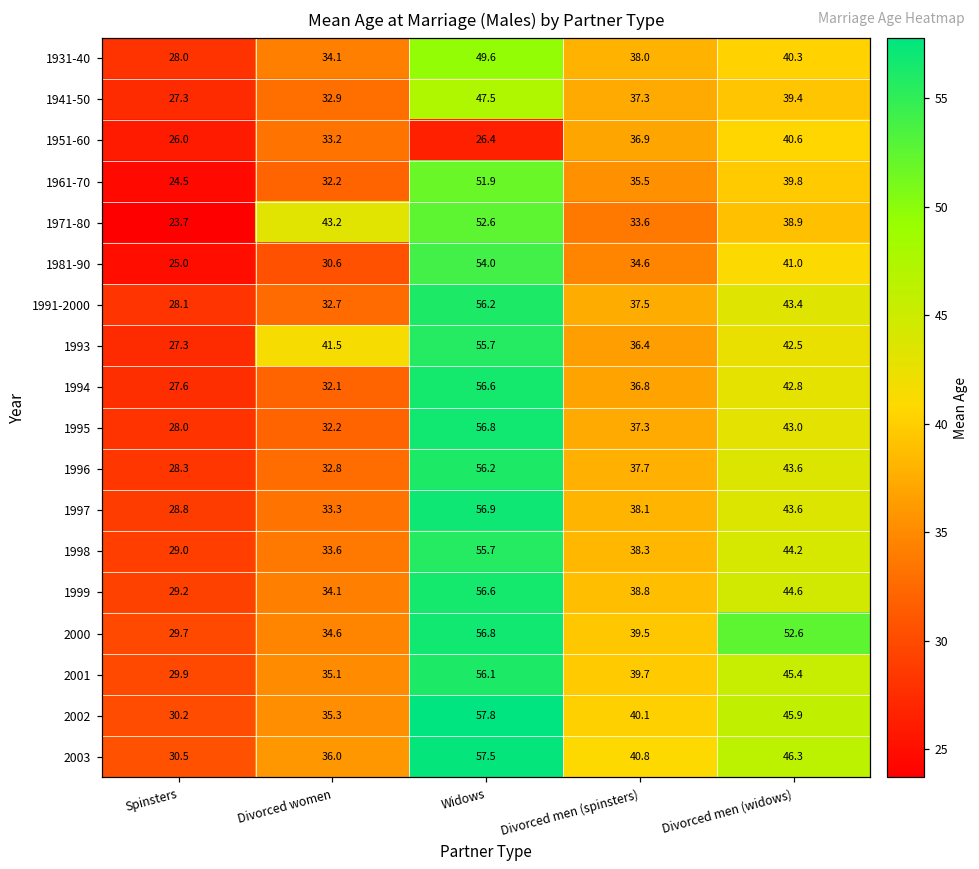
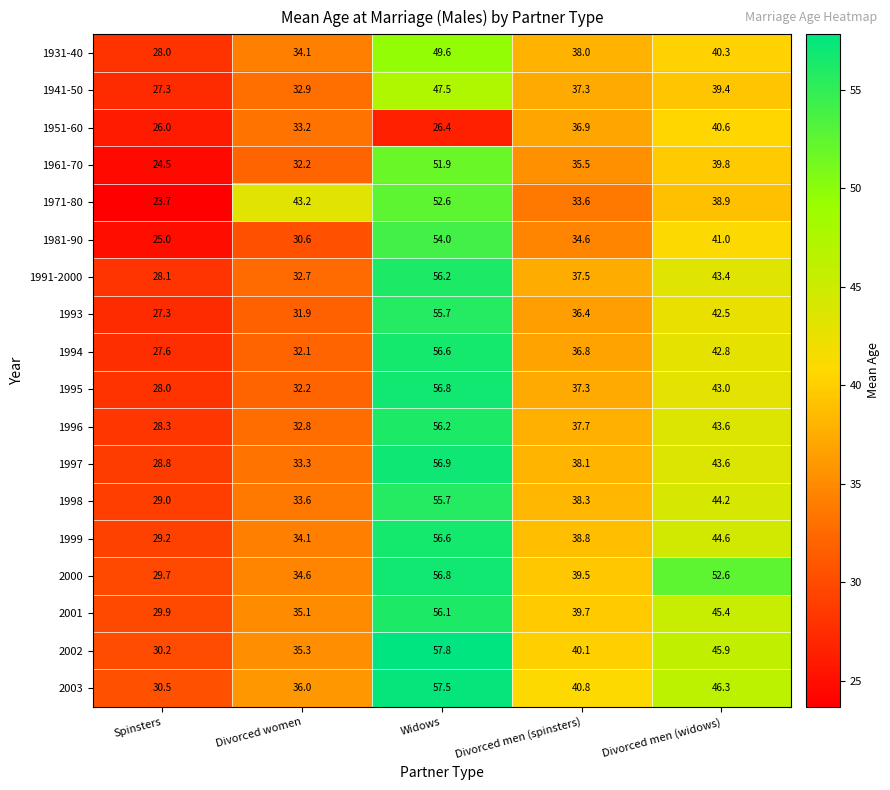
1993, Divorced women: 41.5 -> 31.9
